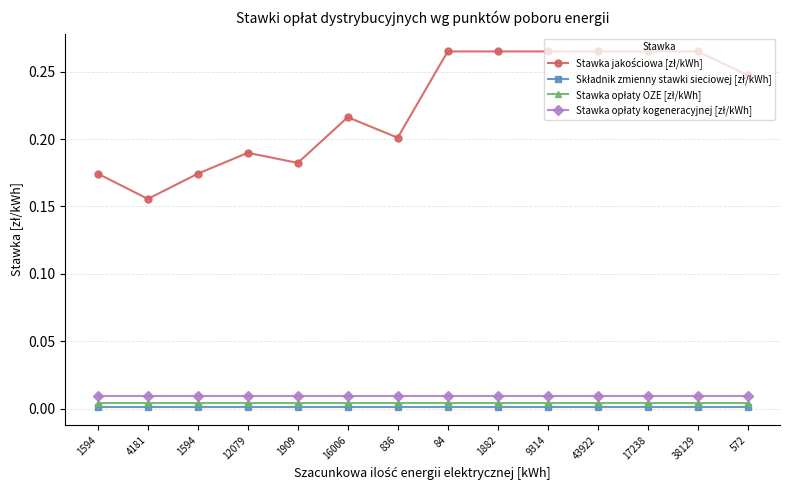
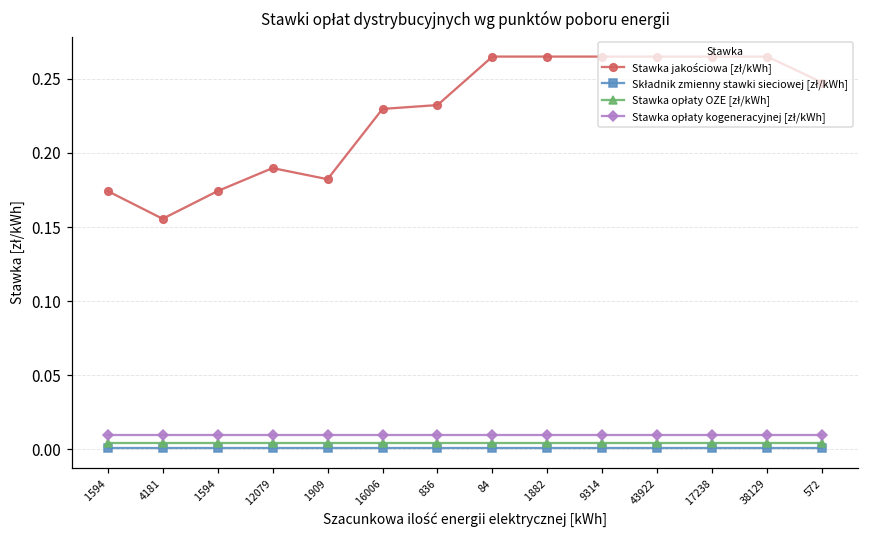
Stawka jakościowa [zł/kWh], 16006: 0.216 -> 0.230
Stawka jakościowa [zł/kWh], 836: 0.201 -> 0.232
